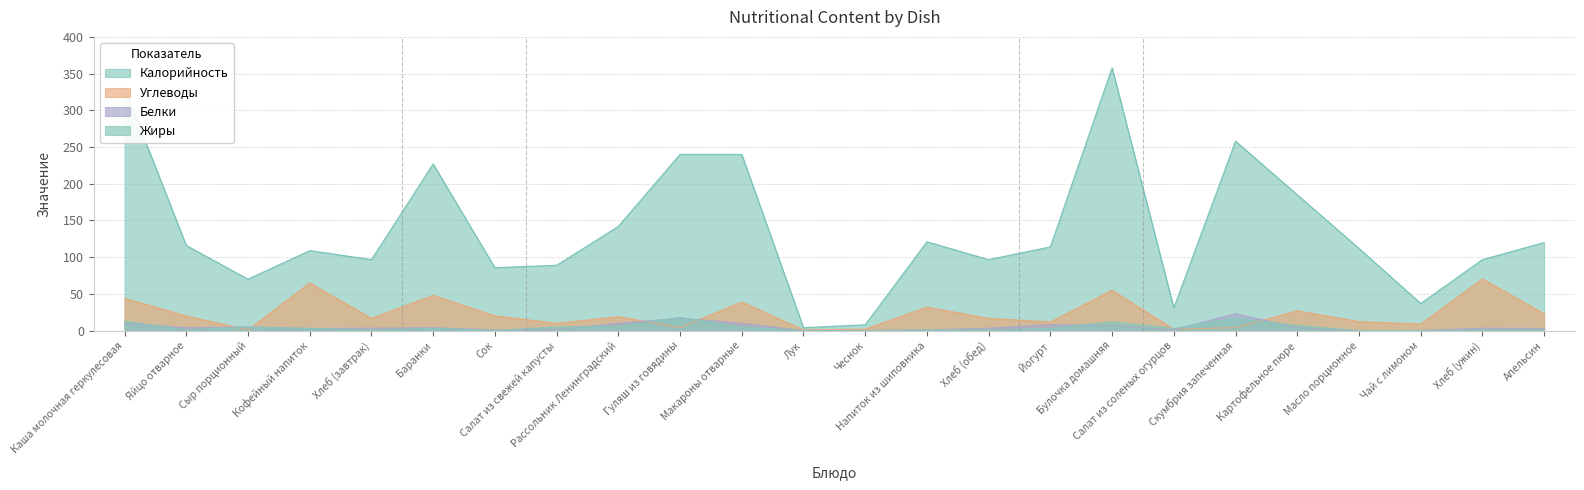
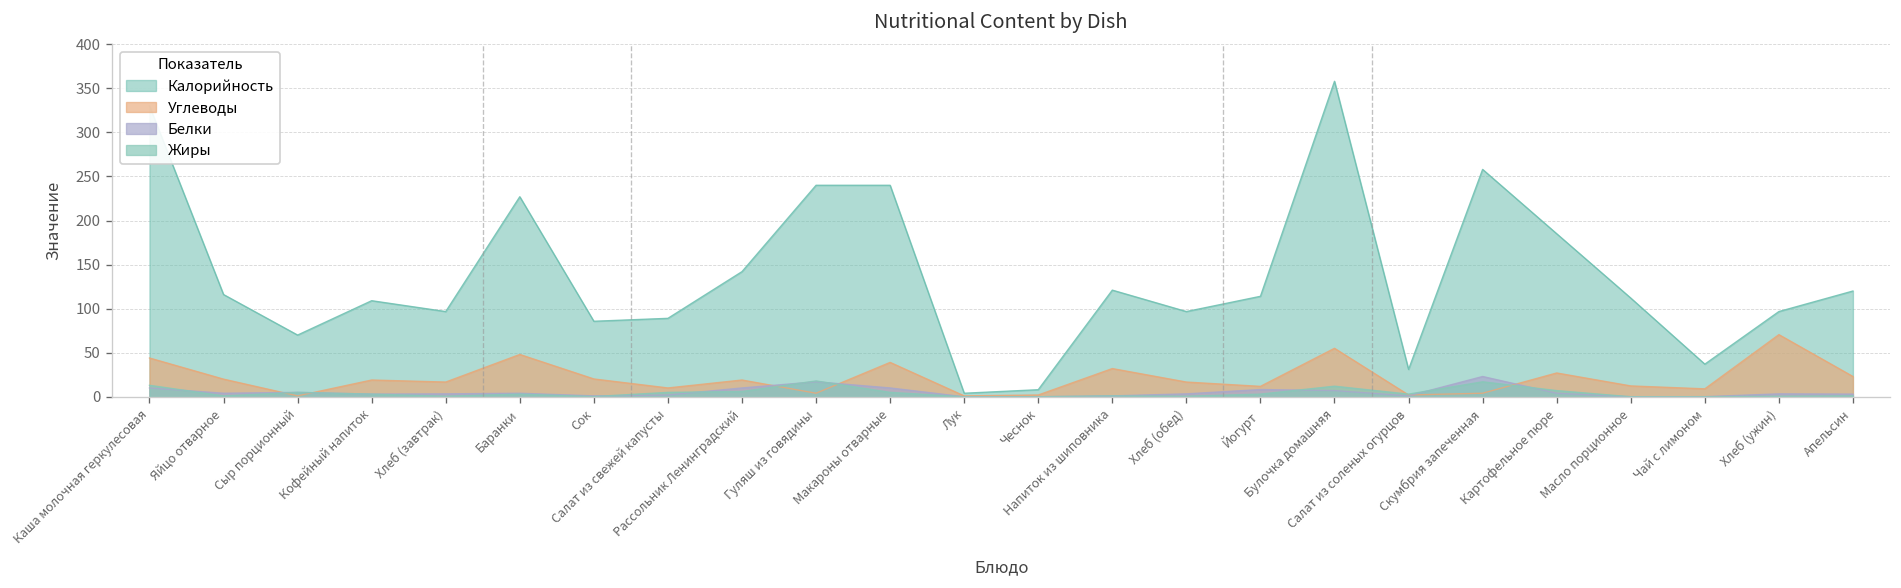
Углеводы, Кофейный напиток: 70 -> 20
